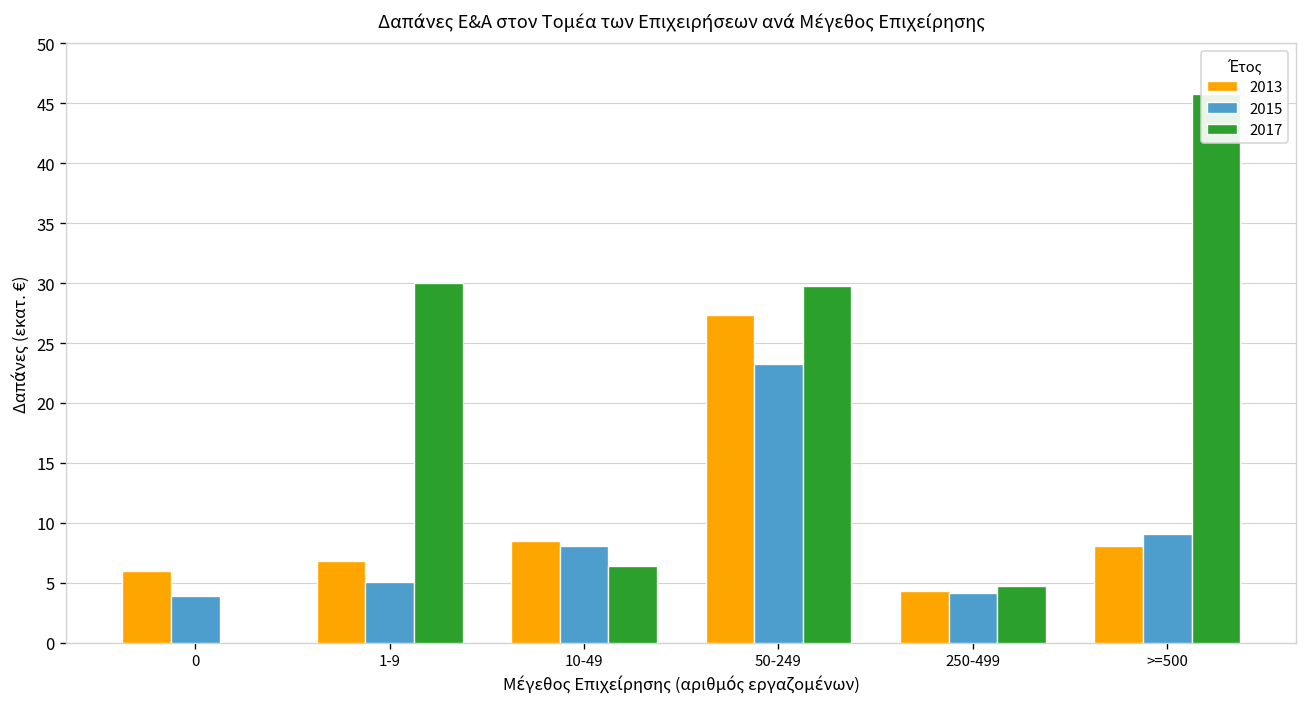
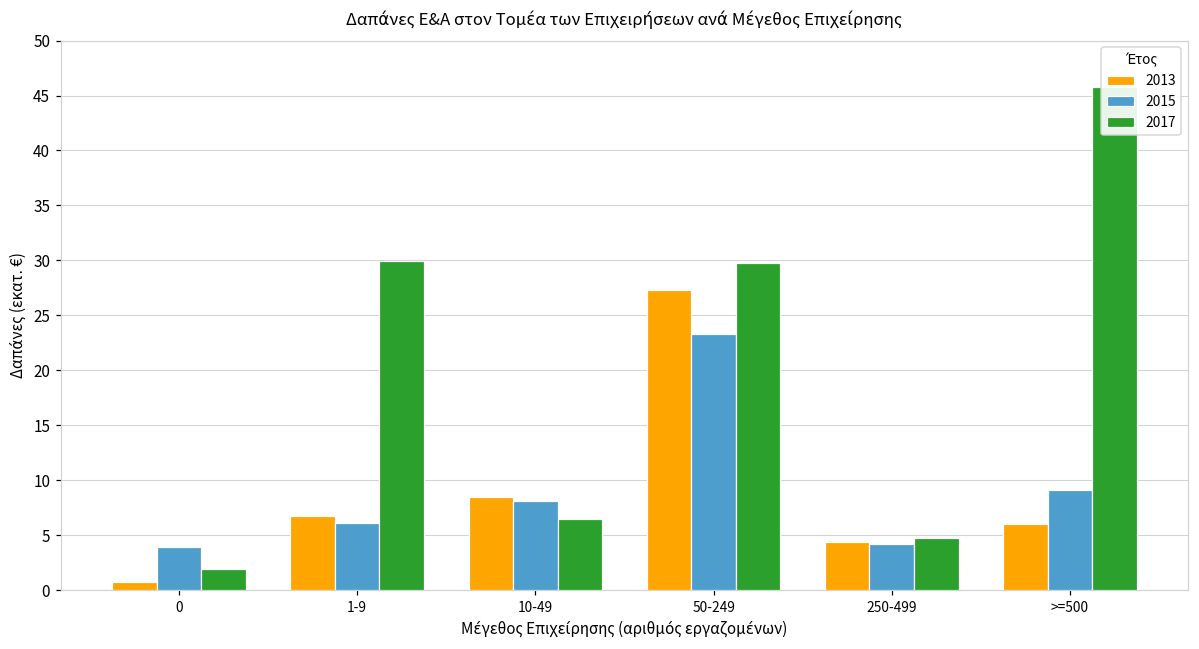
2013, 0: 6 -> 1
2017, 0: 0 -> 2
2015, 1-9: 5 -> 6
2013, >=500: 8 -> 6
